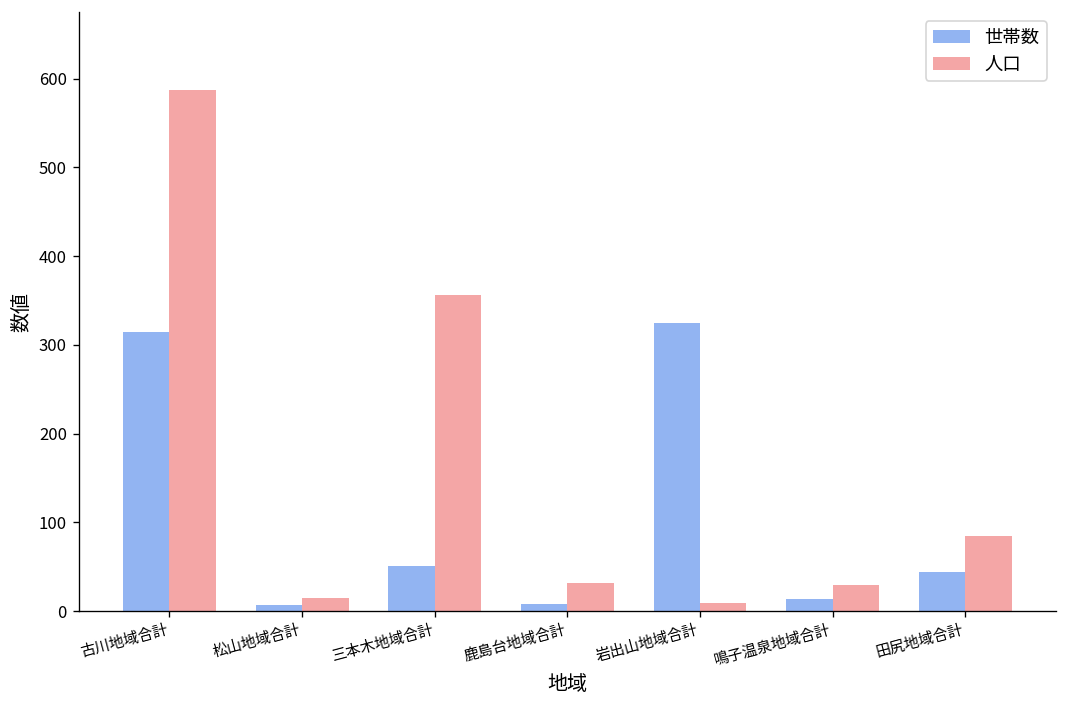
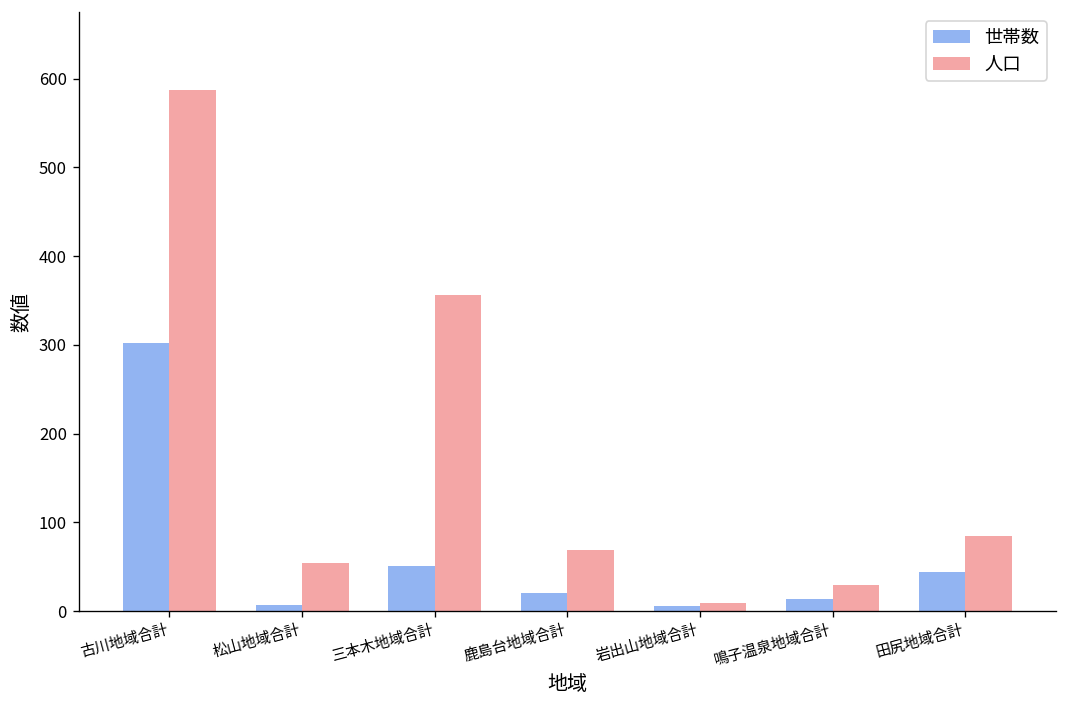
世帯数, 古川地域合計: 320 -> 300
人口, 松山地域合計: 20 -> 50
世帯数, 鹿島台地域合計: 10 -> 20
人口, 鹿島台地域合計: 30 -> 70
世帯数, 岩出山地域合計: 330 -> 10
